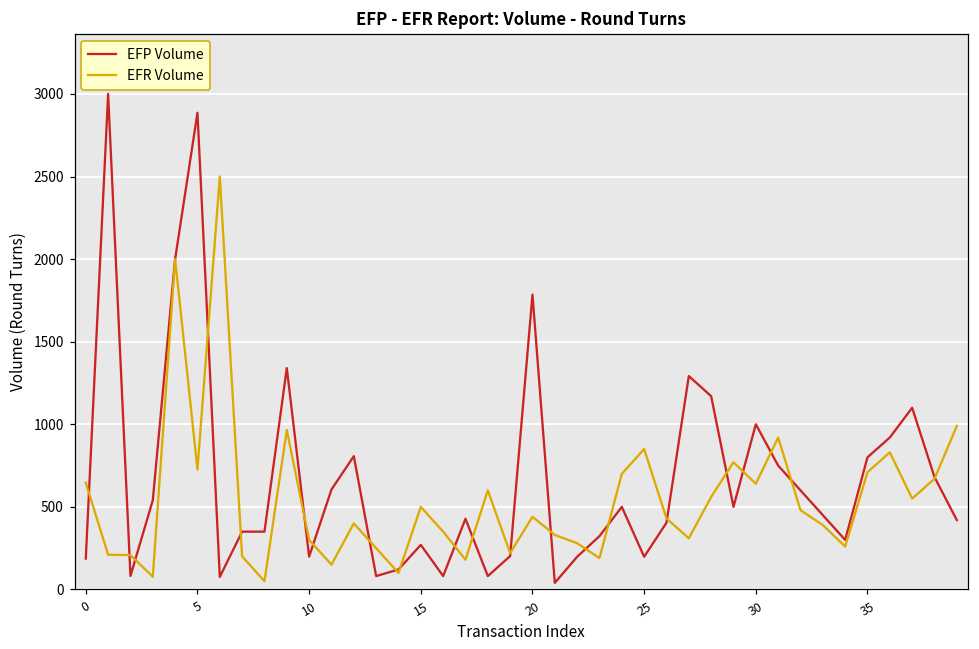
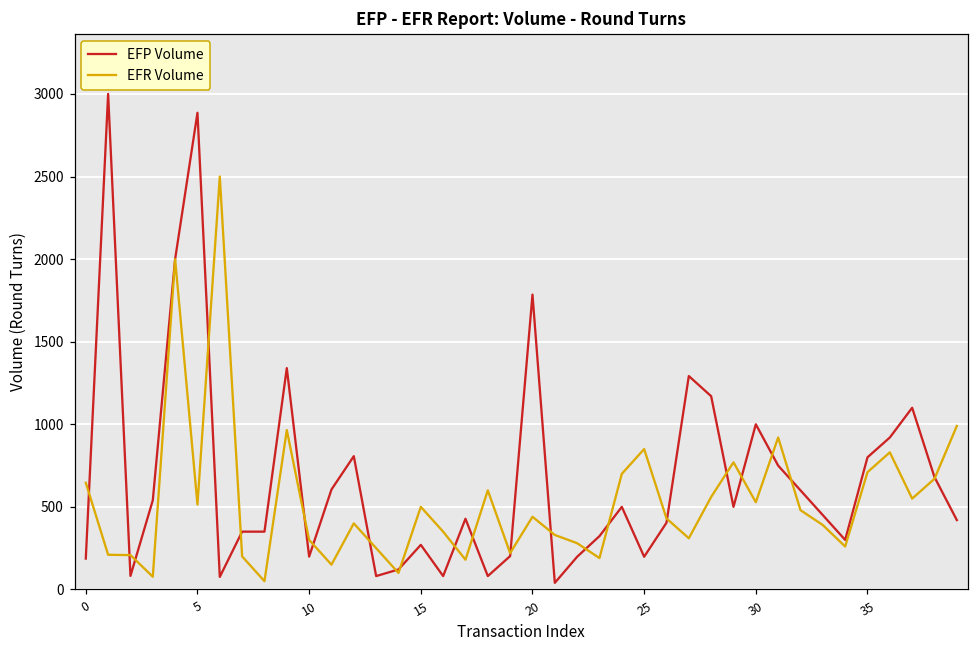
EFR Volume, 5: 730 -> 510
EFR Volume, 30: 640 -> 530
